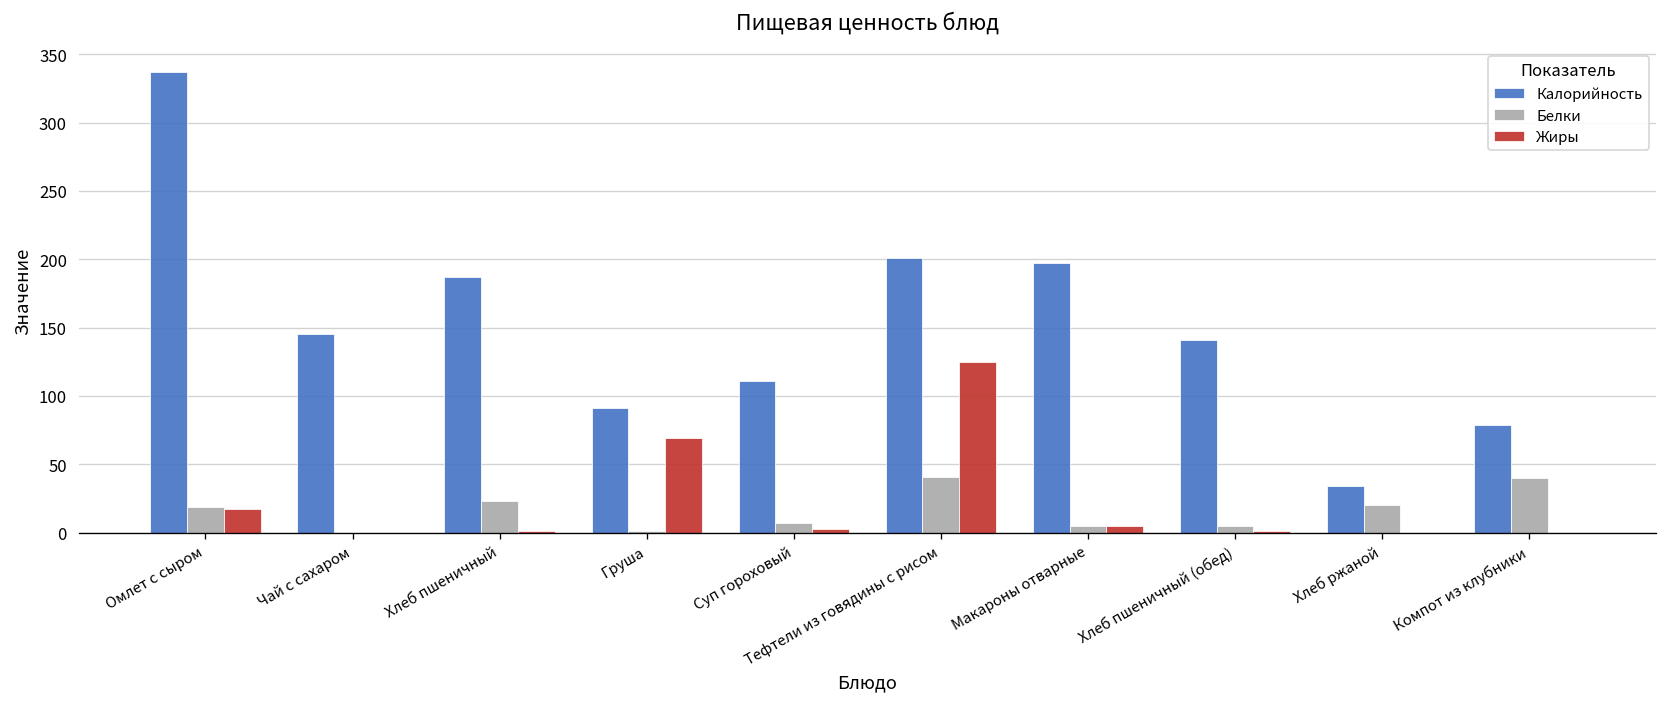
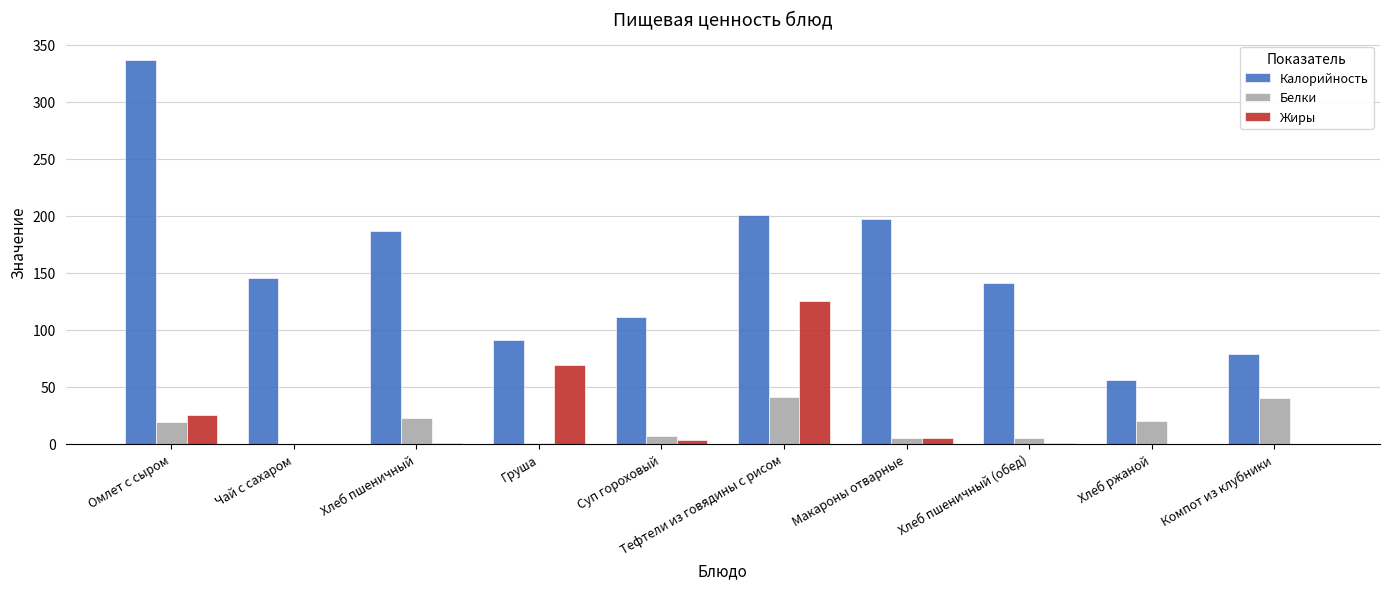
Жиры, Омлет с сыром: 17 -> 25
Калорийность, Хлеб ржаной: 34 -> 56
